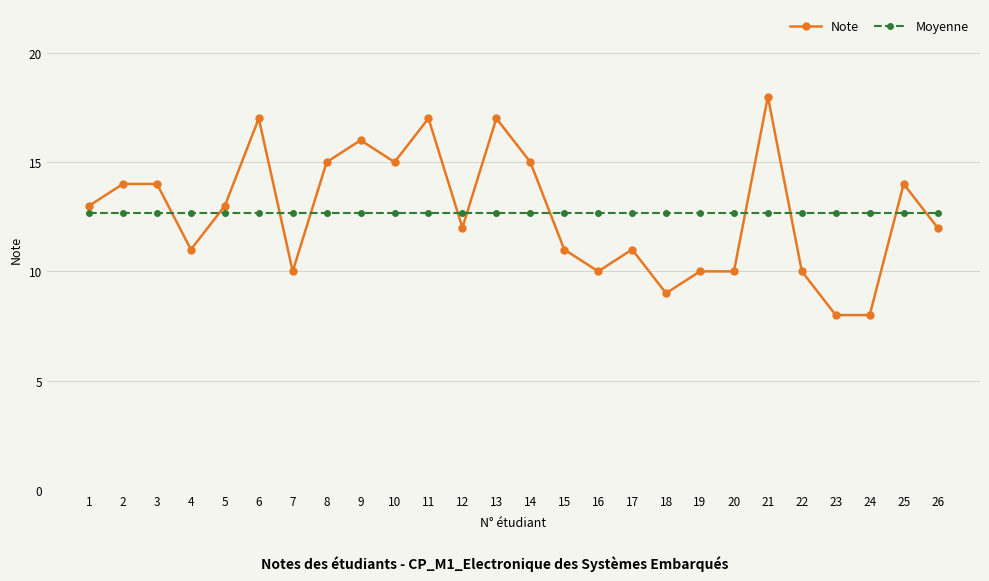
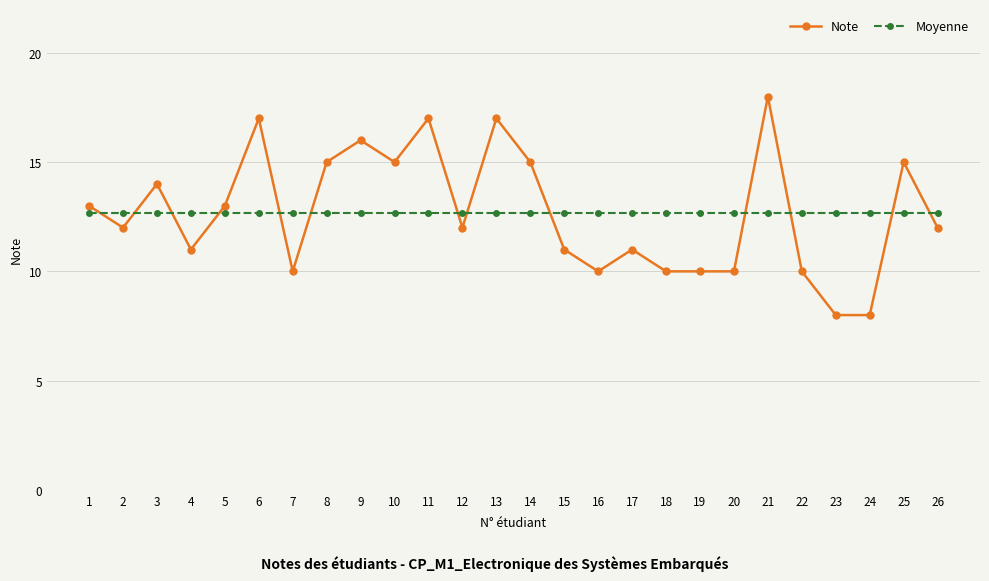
Note, 2: 14 -> 12
Note, 18: 9 -> 10
Note, 25: 14 -> 15
